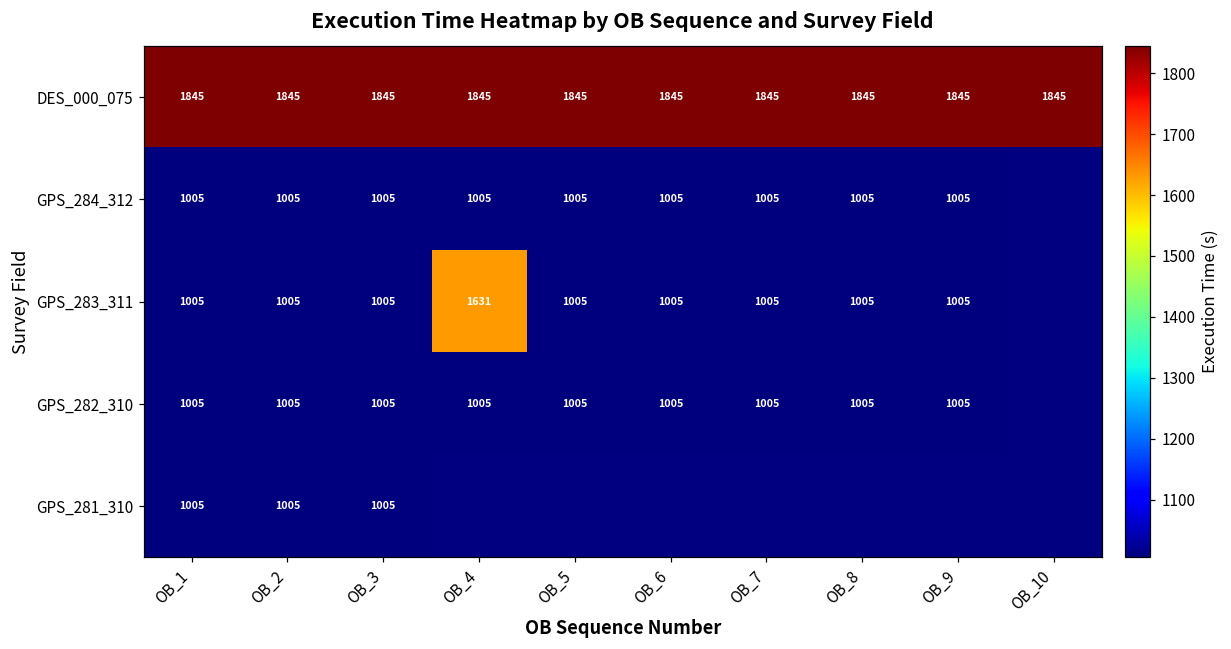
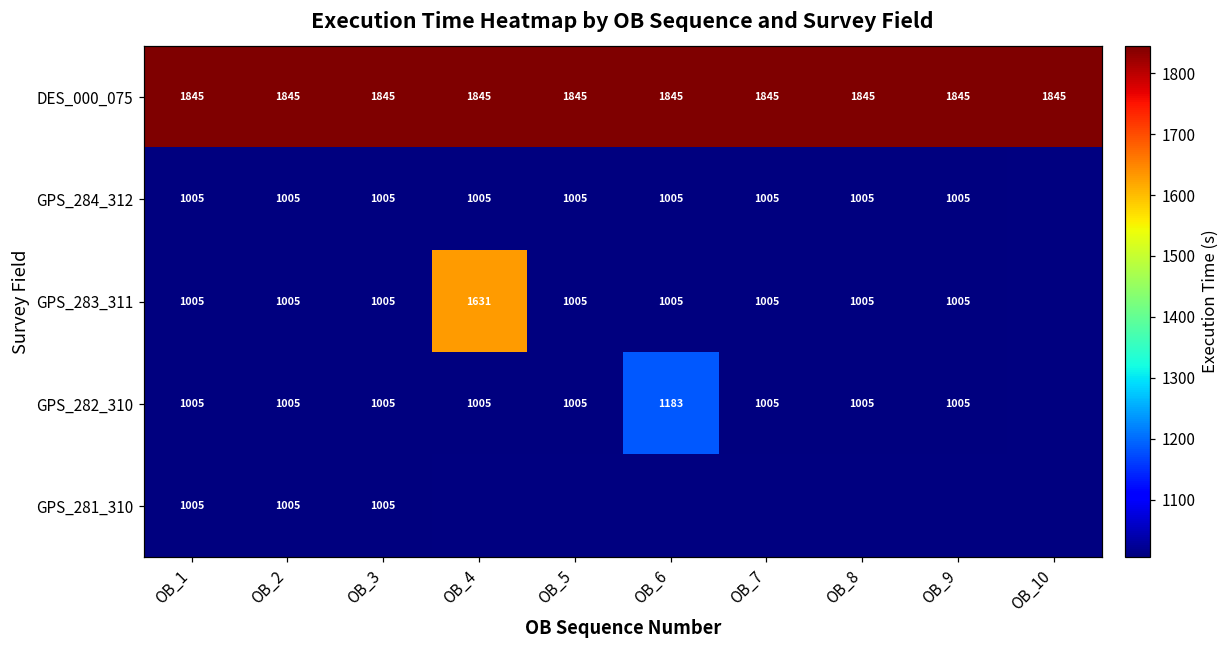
GPS_282_310, OB_6: 1005 -> 1183
